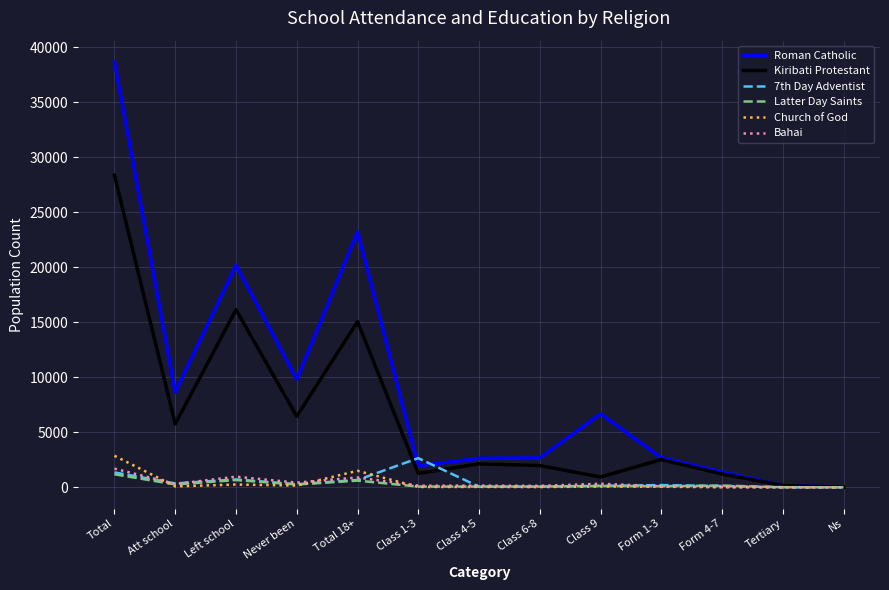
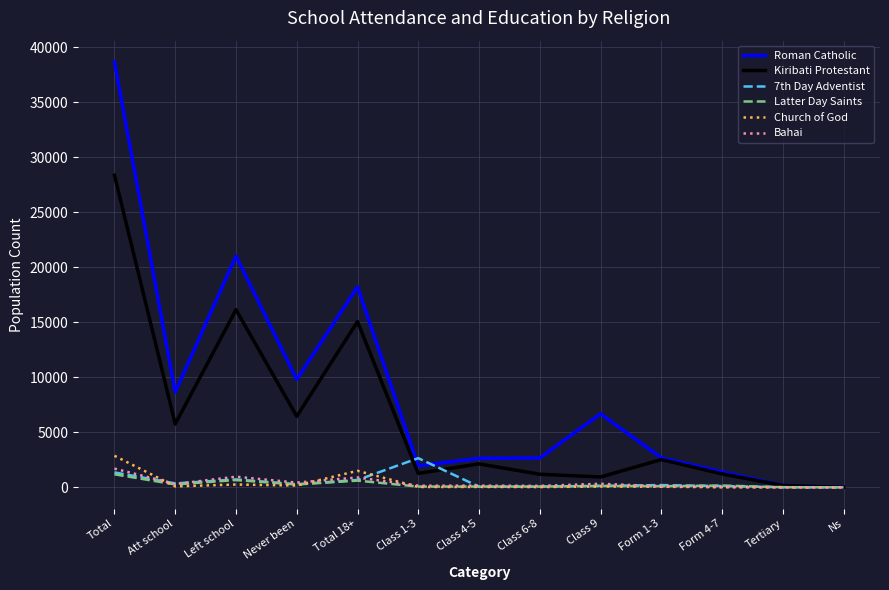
Roman Catholic, Left school: 20200 -> 21000
Roman Catholic, Total 18+: 23200 -> 18200
Kiribati Protestant, Class 6-8: 2000 -> 1200
